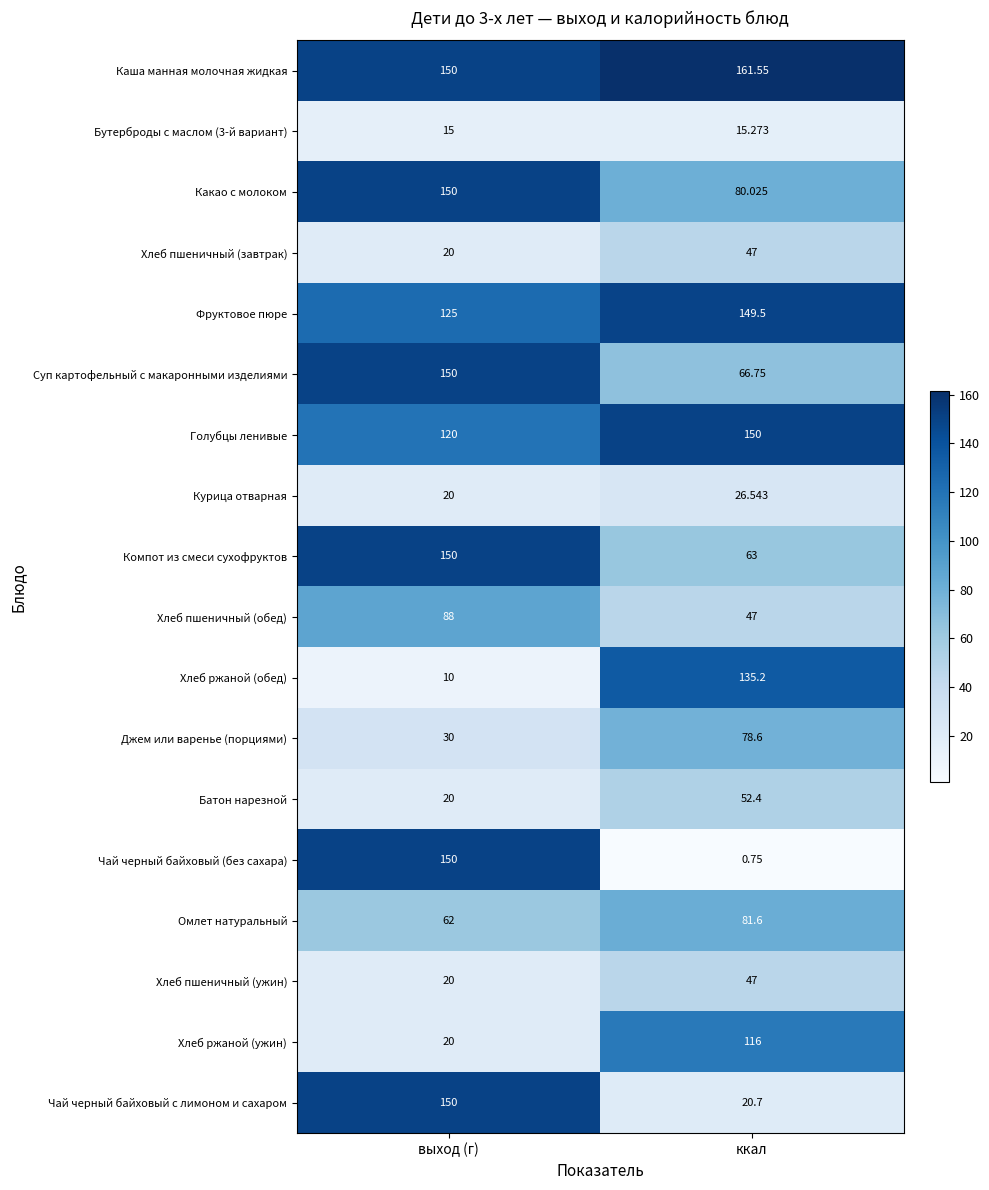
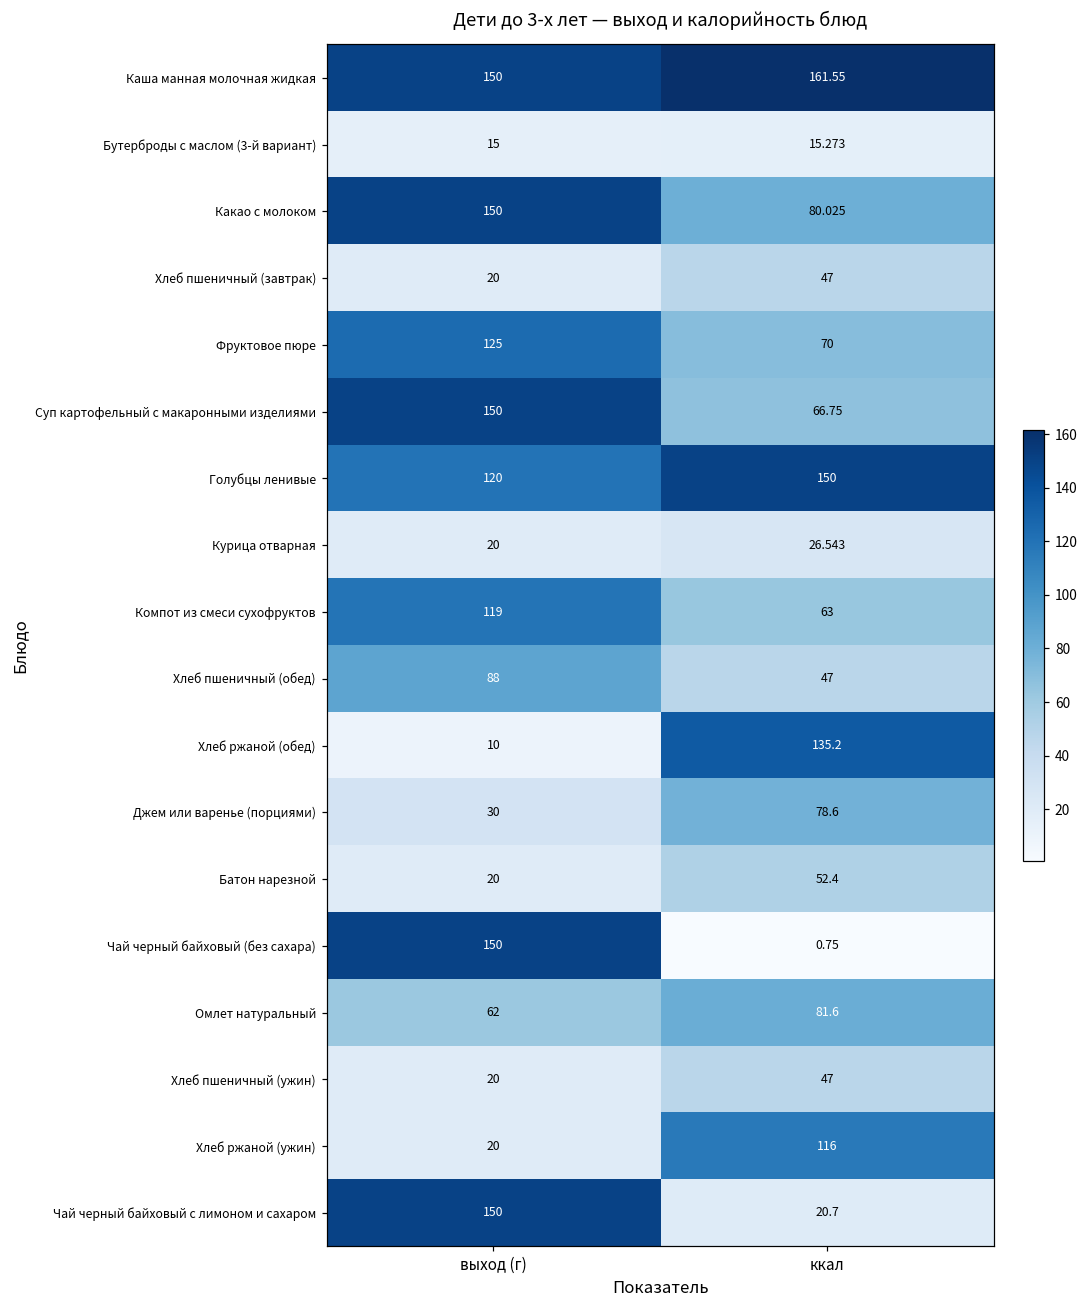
Фруктовое пюре, ккал: 149.5 -> 70
Компот из смеси сухофруктов, выход (г): 150 -> 119
